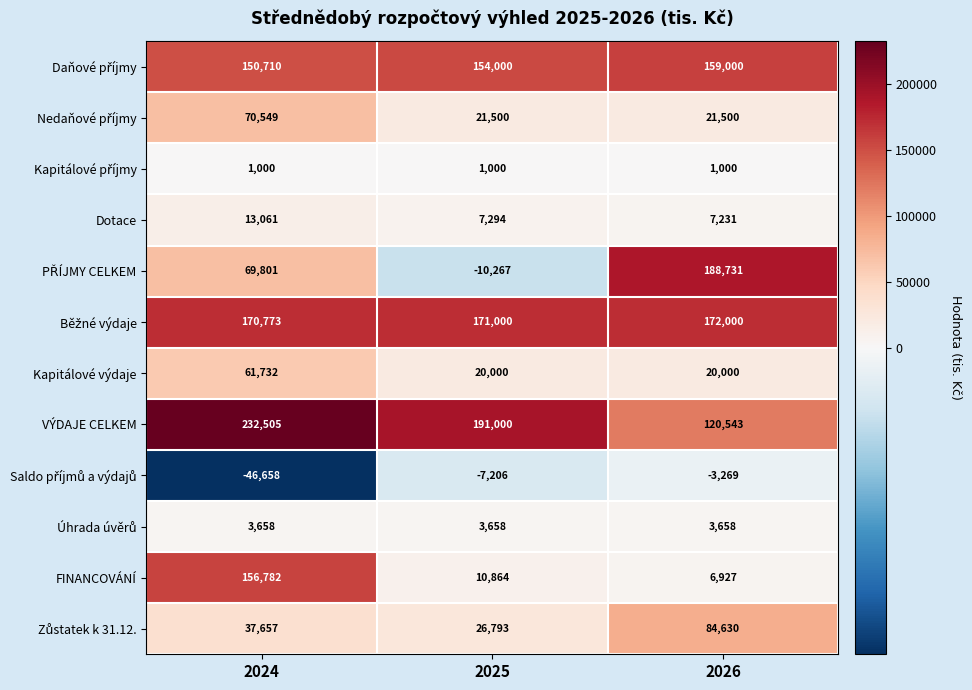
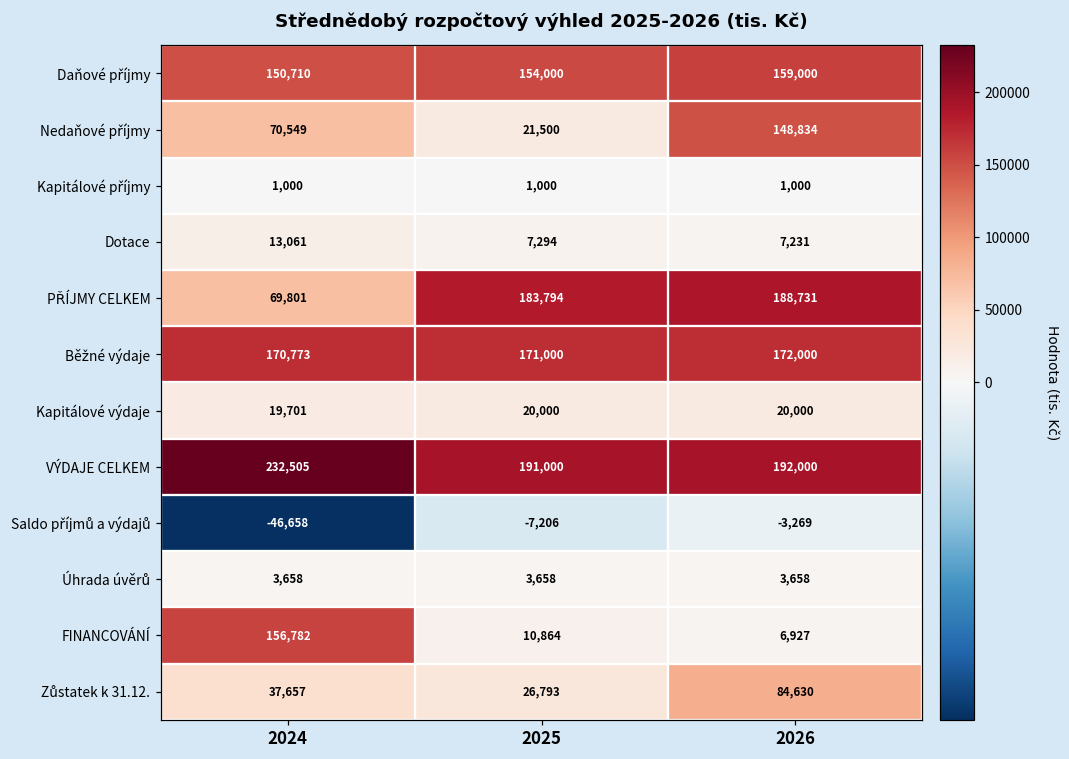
Nedaňové příjmy, 2026: 21,500 -> 148,834
PŘÍJMY CELKEM, 2025: -10,267 -> 183,794
Kapitálové výdaje, 2024: 61,732 -> 19,701
VÝDAJE CELKEM, 2026: 120,543 -> 192,000
